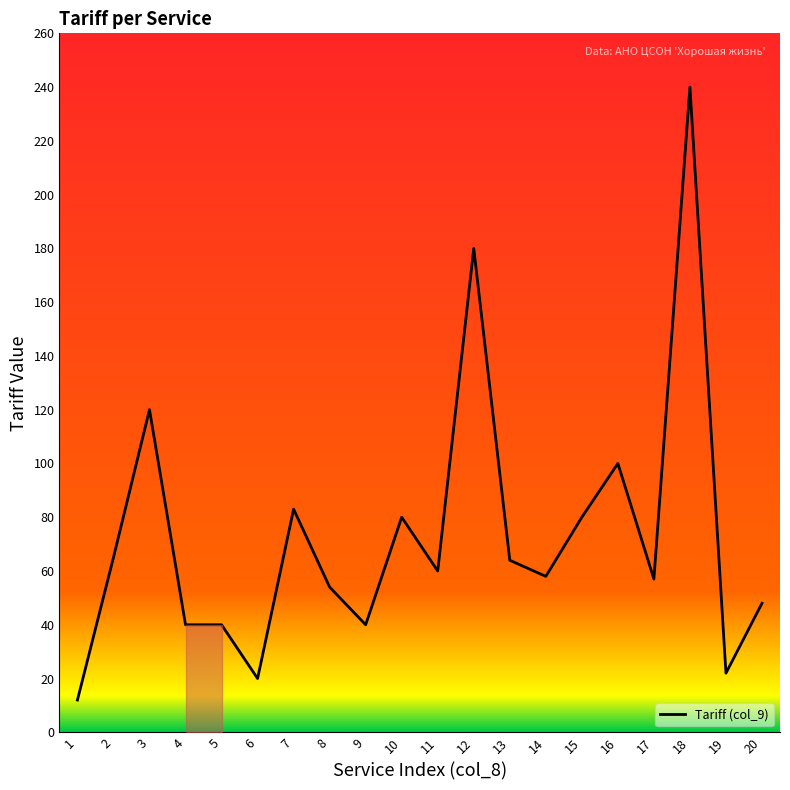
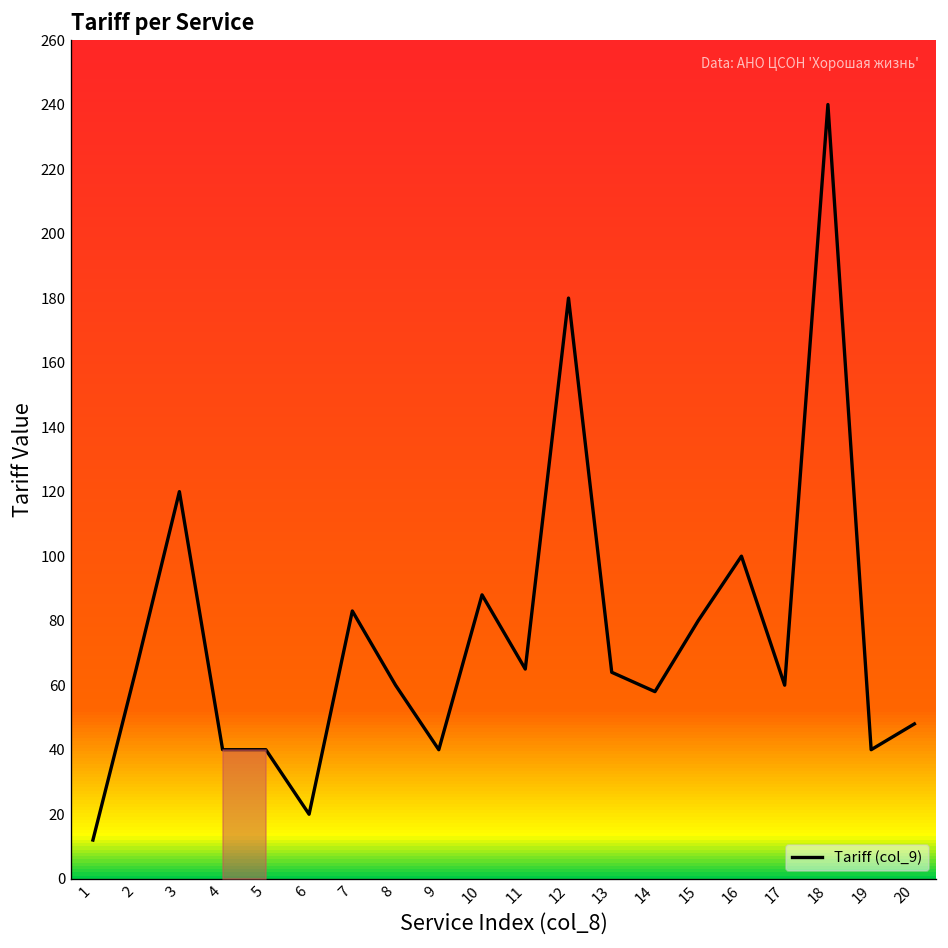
Tariff (col_9), 8: 54 -> 60
Tariff (col_9), 10: 80 -> 88
Tariff (col_9), 11: 60 -> 65
Tariff (col_9), 17: 57 -> 60
Tariff (col_9), 19: 22 -> 40
